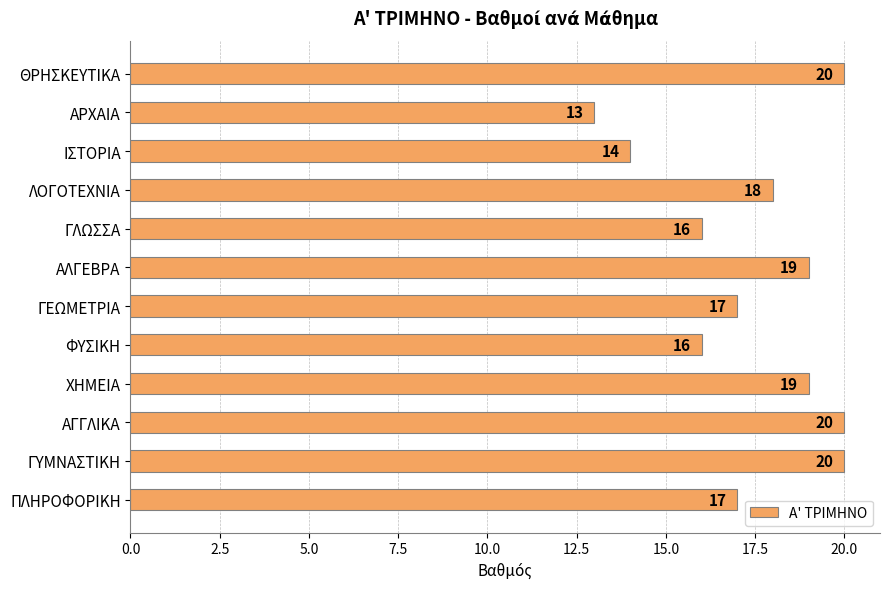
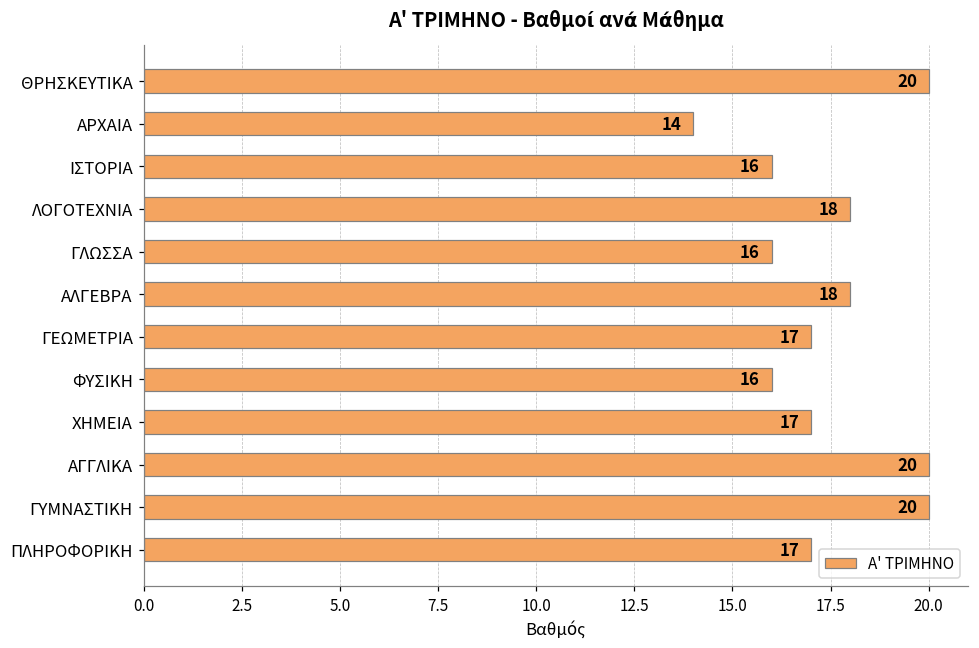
ΑΡΧΑΙΑ: 13 -> 14
ΙΣΤΟΡΙΑ: 14 -> 16
ΑΛΓΕΒΡΑ: 19 -> 18
ΧΗΜΕΙΑ: 19 -> 17
